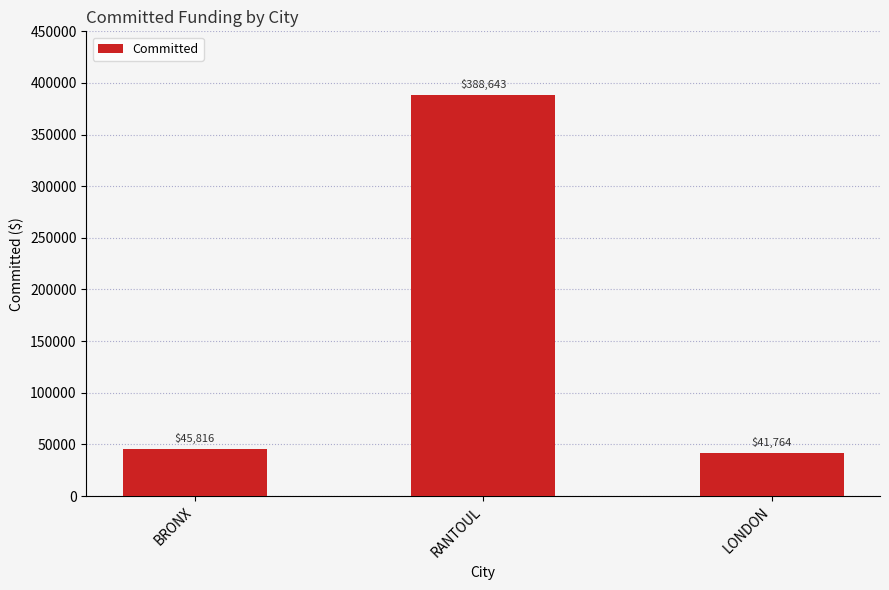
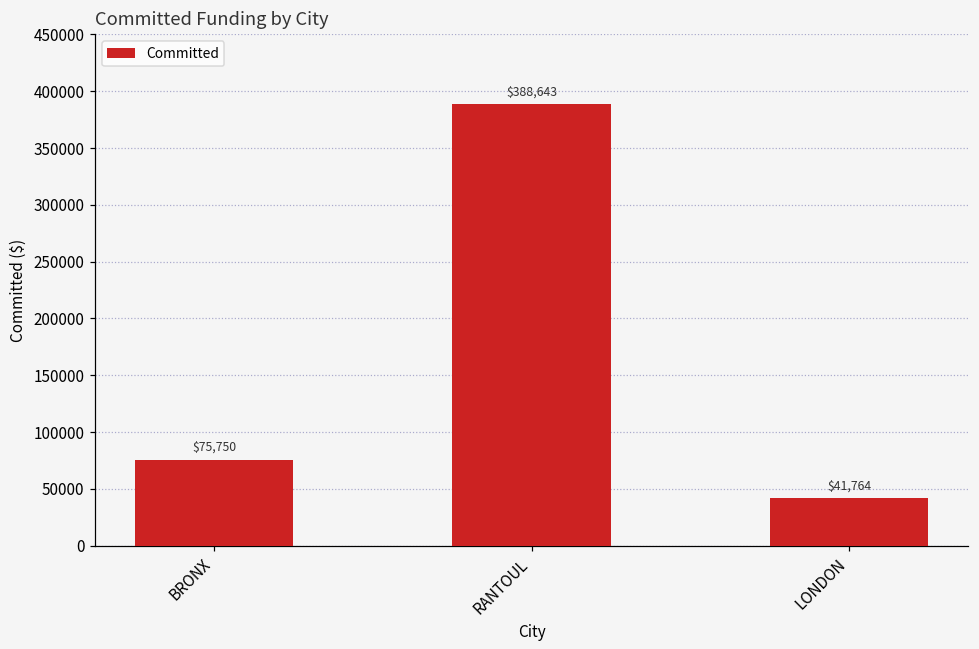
BRONX: $45,816 -> $75,750
